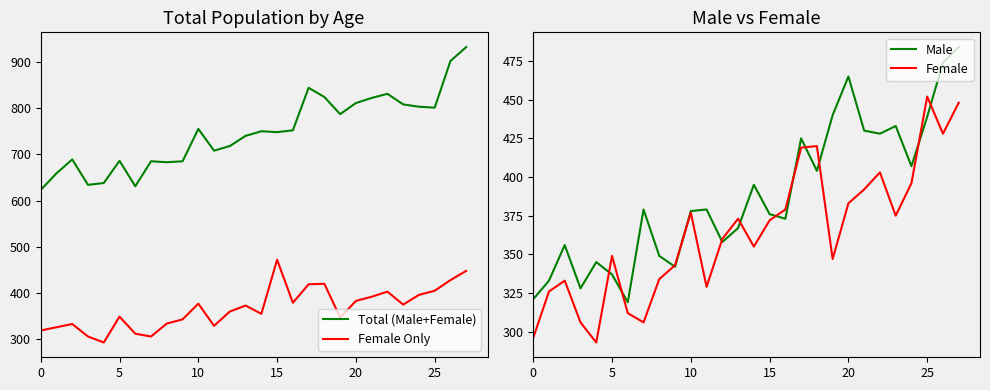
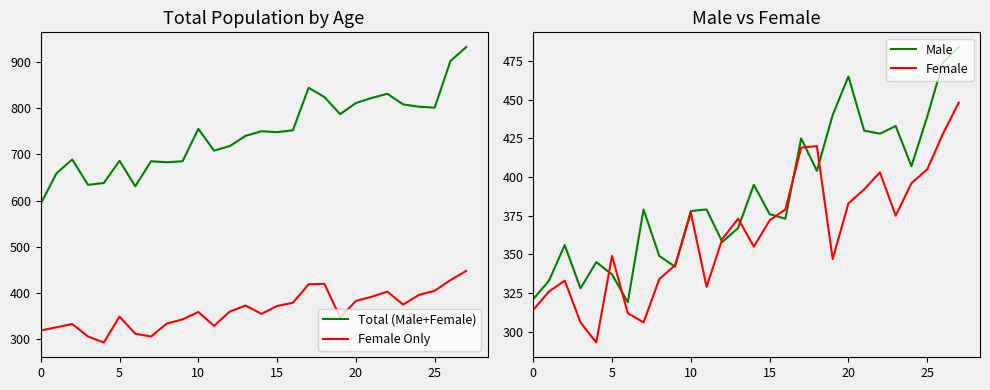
Total Population by Age, Total (Male+Female), 0: 620 -> 590
Total Population by Age, Female Only, 10: 380 -> 360
Total Population by Age, Female Only, 15: 470 -> 370
Male vs Female, Female, 0: 296 -> 314
Male vs Female, Female, 25: 452 -> 405
